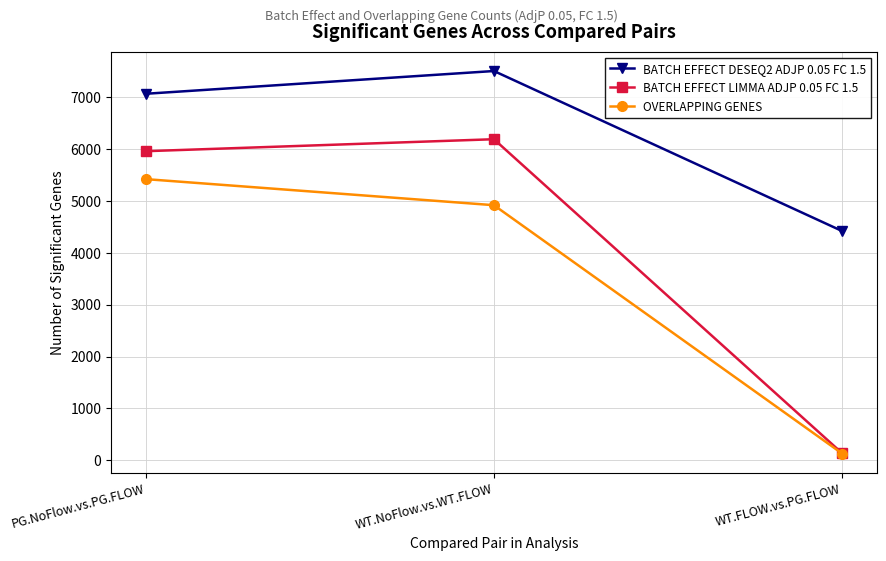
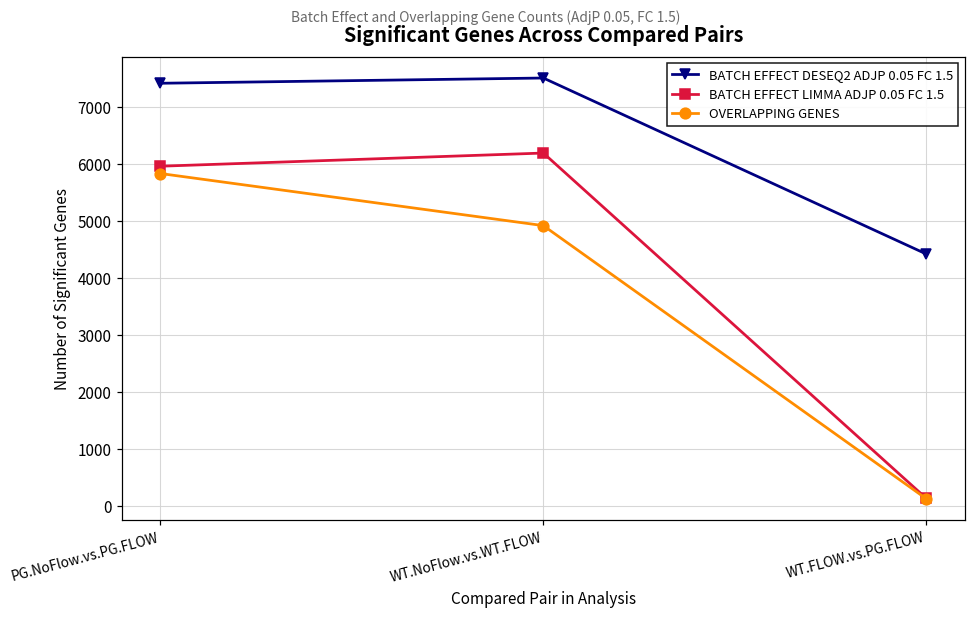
BATCH EFFECT DESEQ2 ADJP 0.05 FC 1.5, PG.NoFlow.vs.PG.FLOW: 7100 -> 7400
OVERLAPPING GENES, PG.NoFlow.vs.PG.FLOW: 5400 -> 5800
